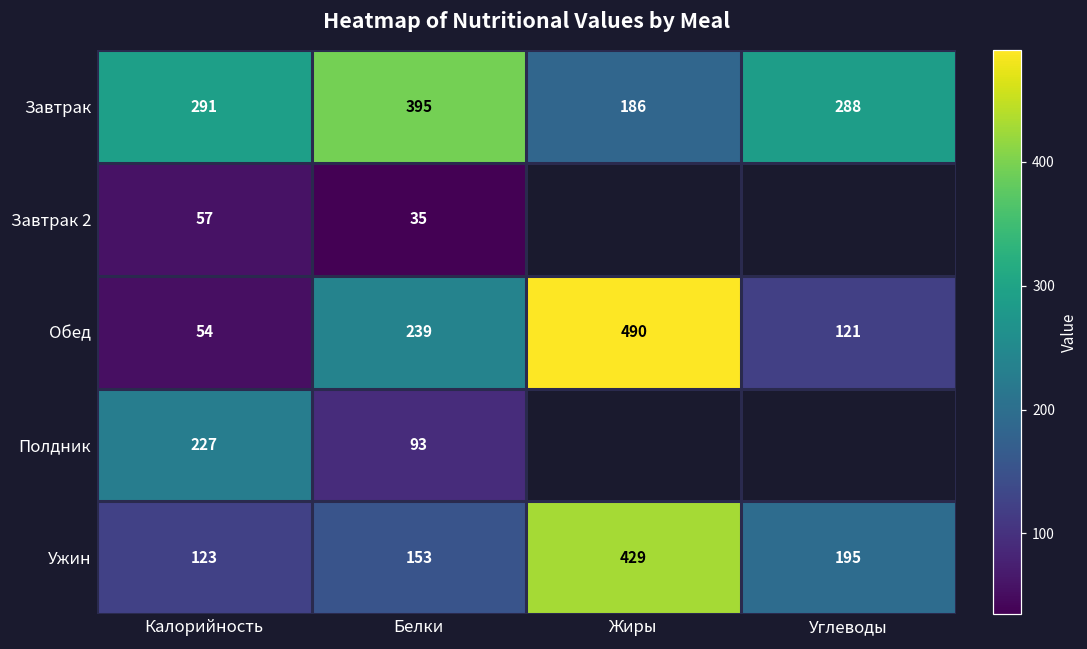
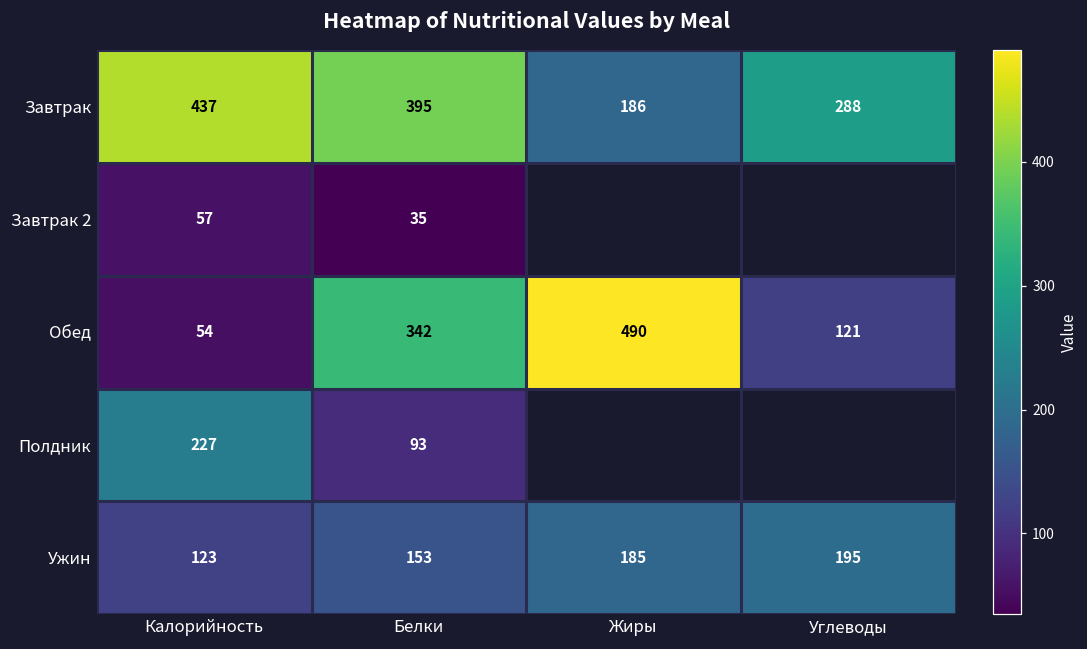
Завтрак, Калорийность: 291 -> 437
Обед, Белки: 239 -> 342
Ужин, Жиры: 429 -> 185
